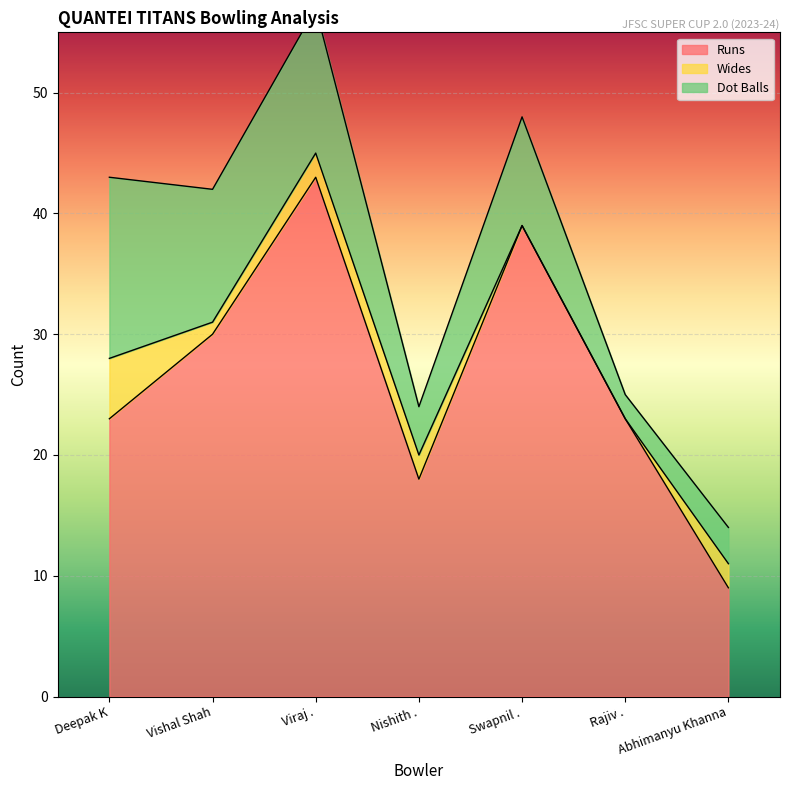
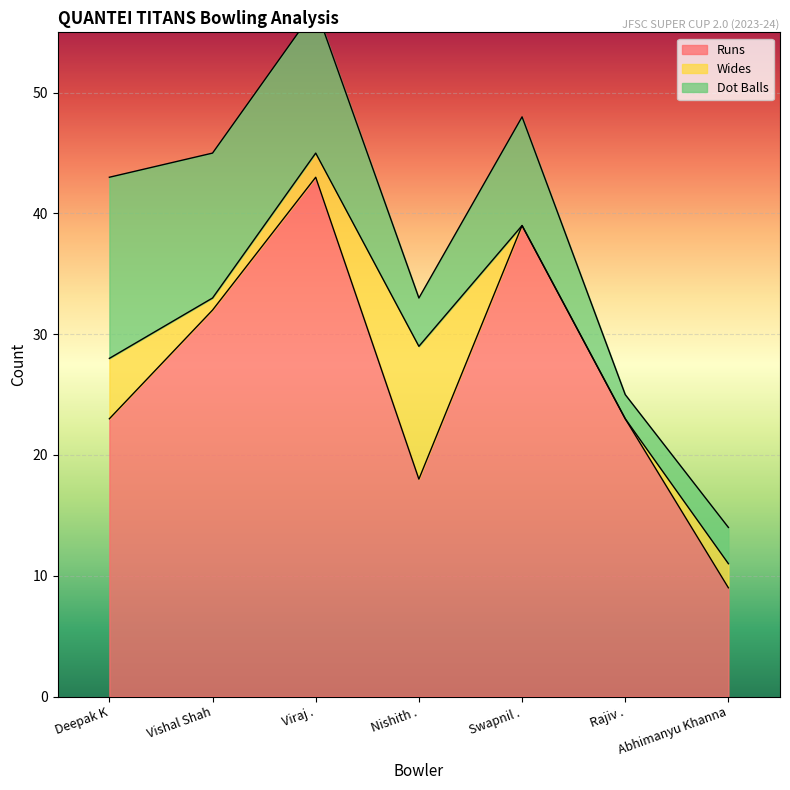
Runs, Vishal Shah: 30 -> 32
Dot Balls, Vishal Shah: 11 -> 12
Wides, Nishith .: 2 -> 11
